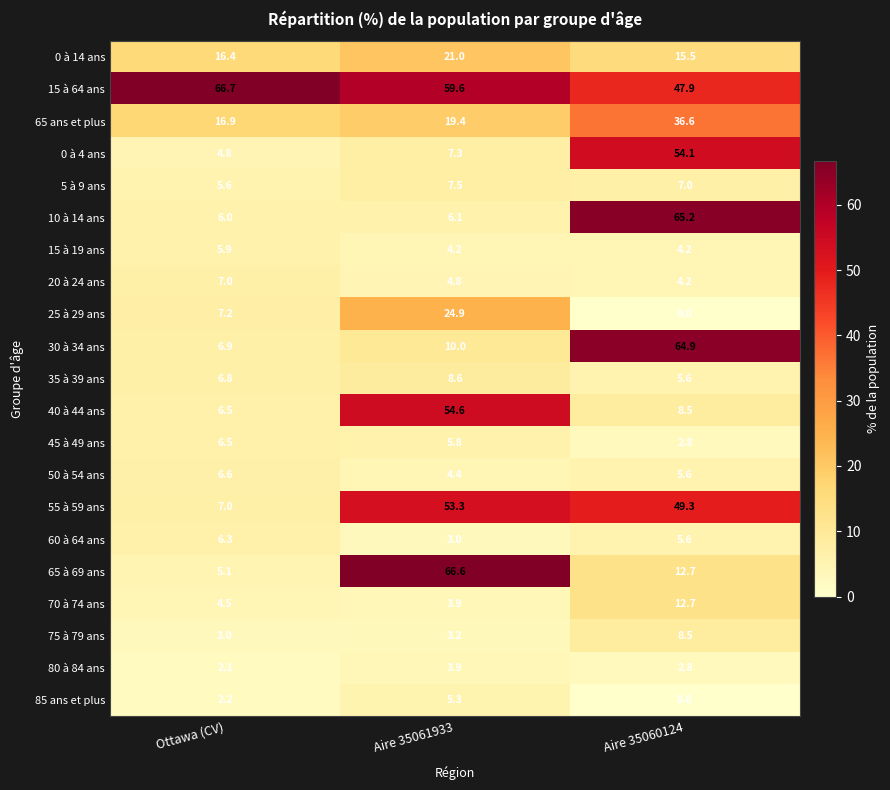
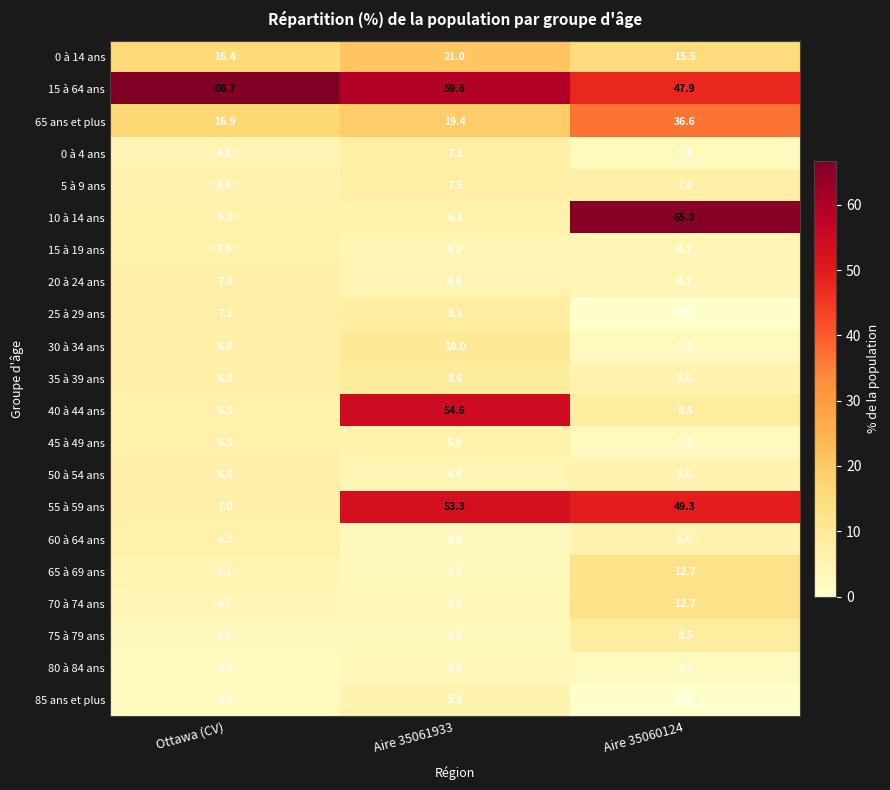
0 à 4 ans, Aire 35060124: 54.1 -> 2.8
25 à 29 ans, Aire 35061933: 24.9 -> 8.1
30 à 34 ans, Aire 35060124: 64.9 -> 2.8
65 à 69 ans, Aire 35061933: 66.6 -> 3.3
